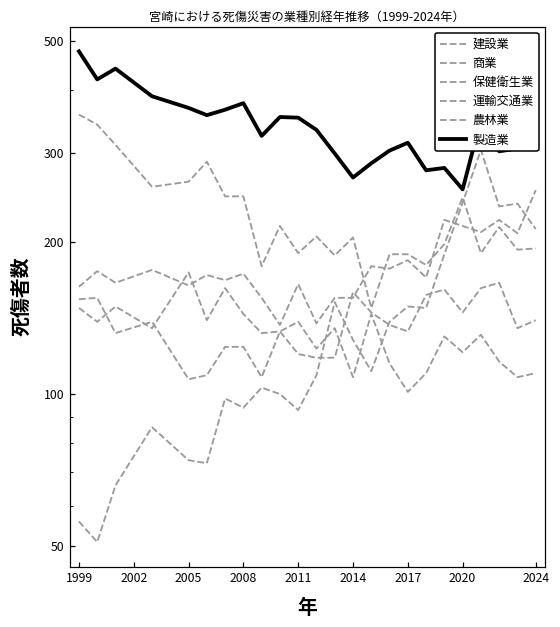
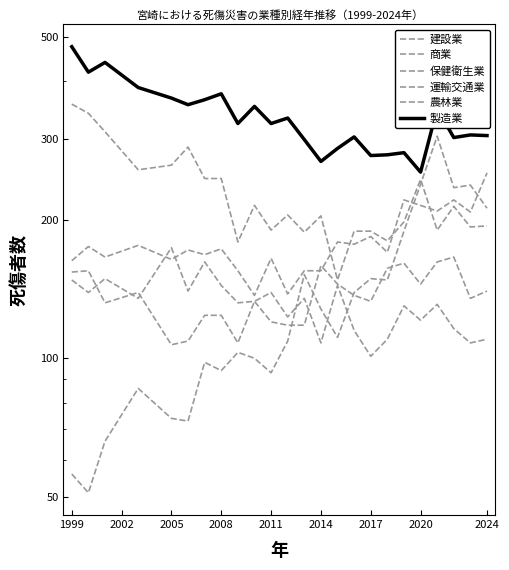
製造業, 2011: 350 -> 320
製造業, 2017: 310 -> 280
